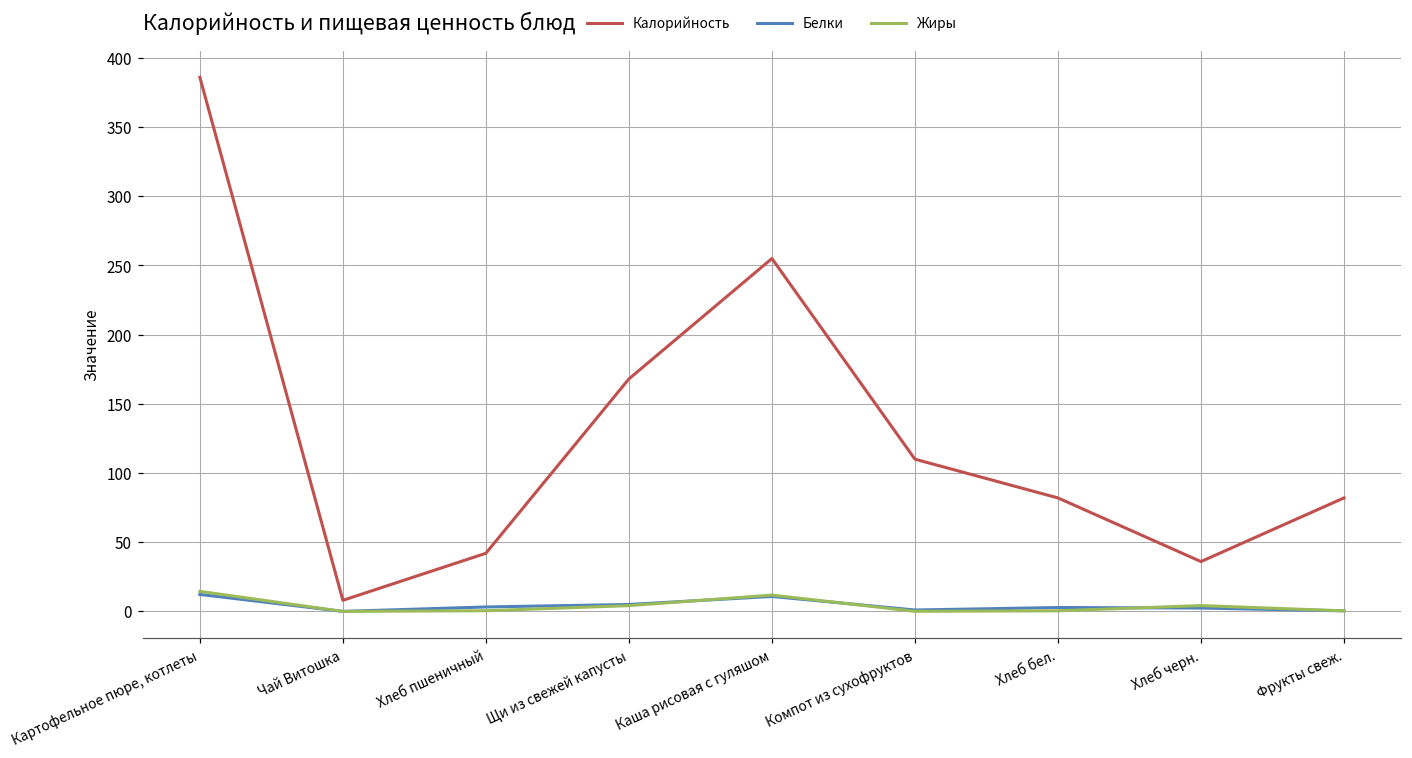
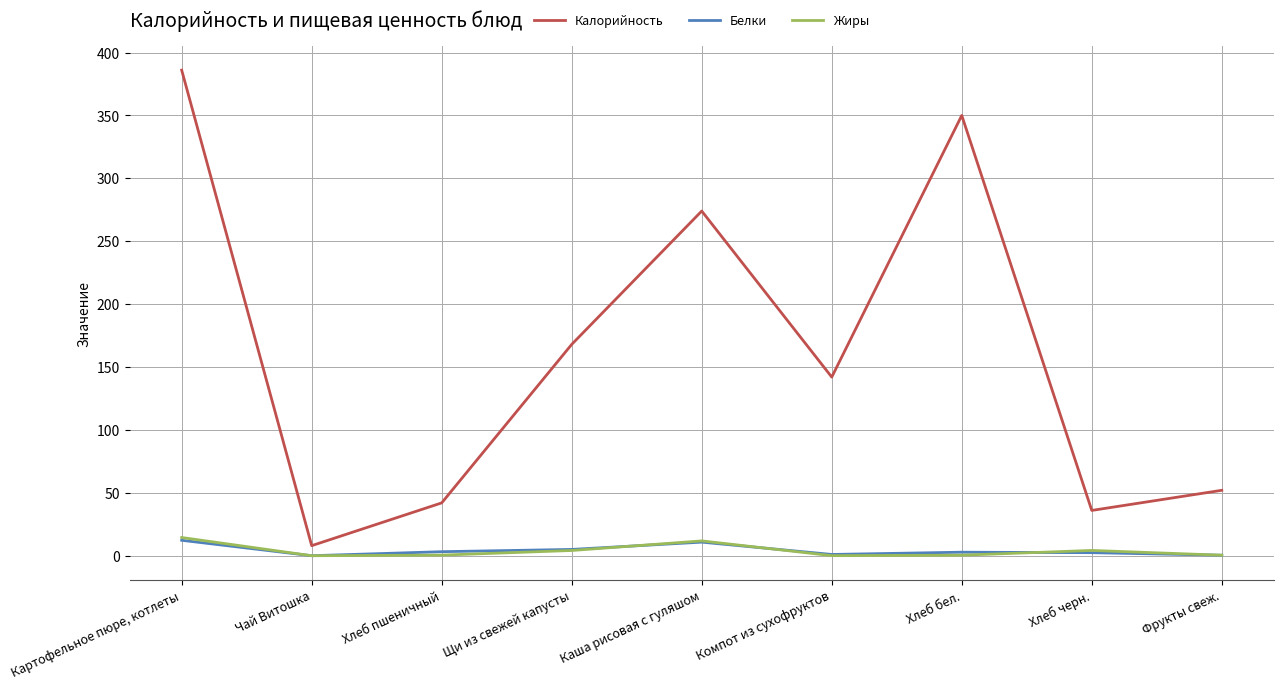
Калорийность, Каша рисовая с гуляшом: 255 -> 274
Калорийность, Компот из сухофруктов: 110 -> 142
Калорийность, Хлеб бел.: 82 -> 350
Калорийность, Фрукты свеж.: 82 -> 52
